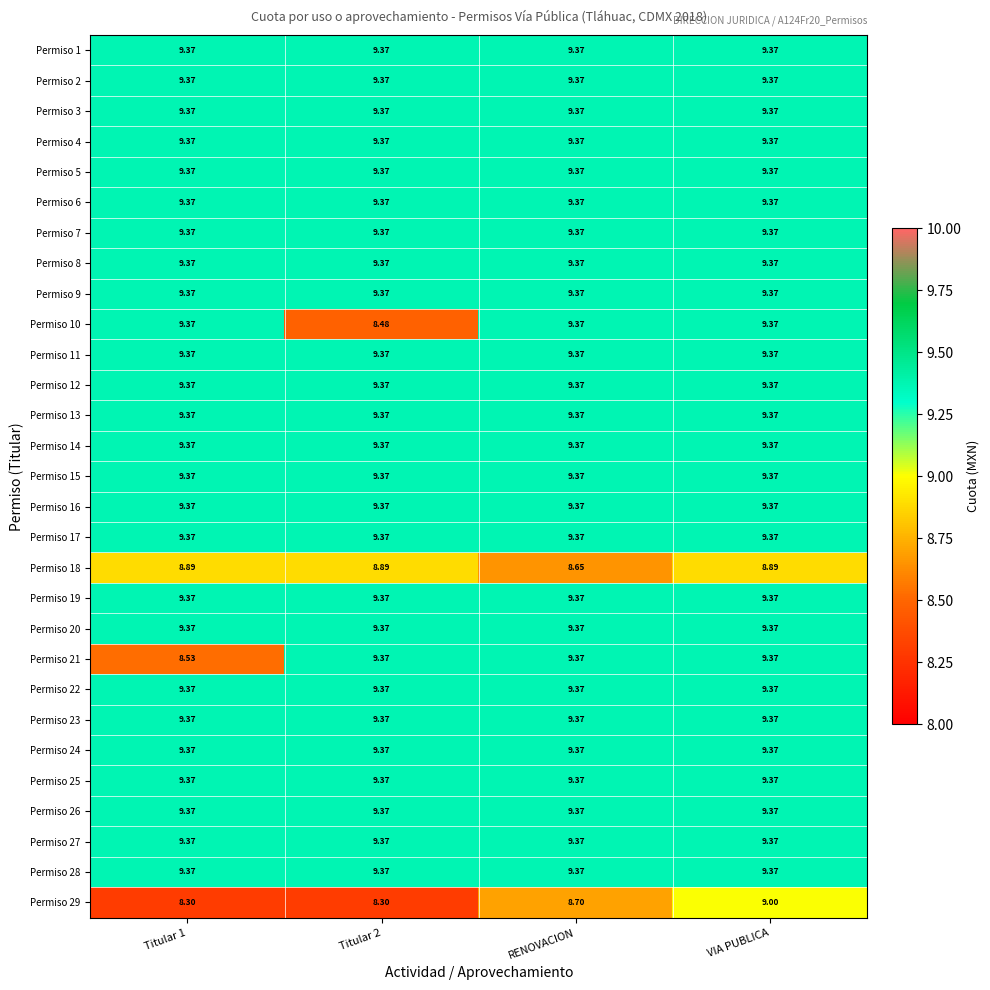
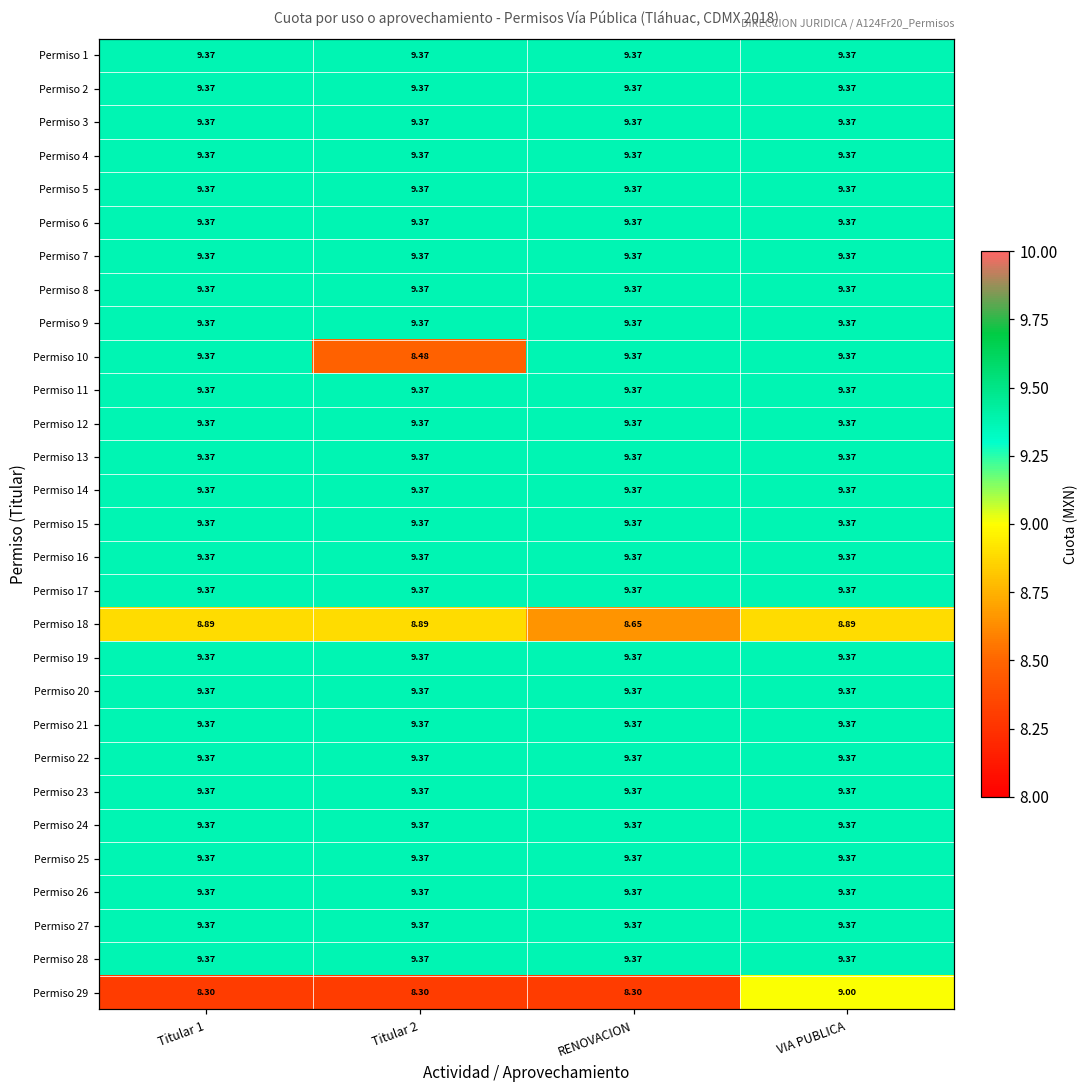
Permiso 21, Titular 1: 8.53 -> 9.37
Permiso 29, RENOVACION: 8.70 -> 8.30
